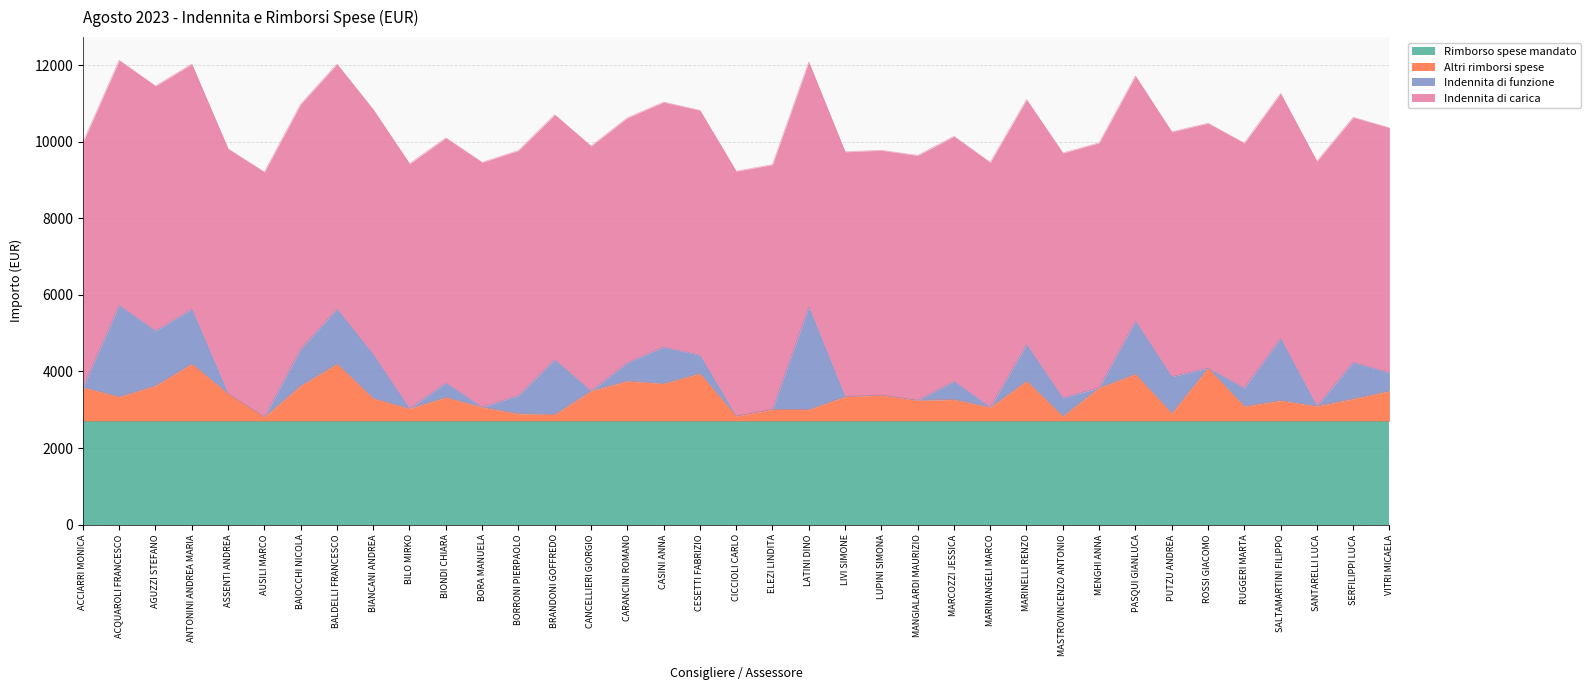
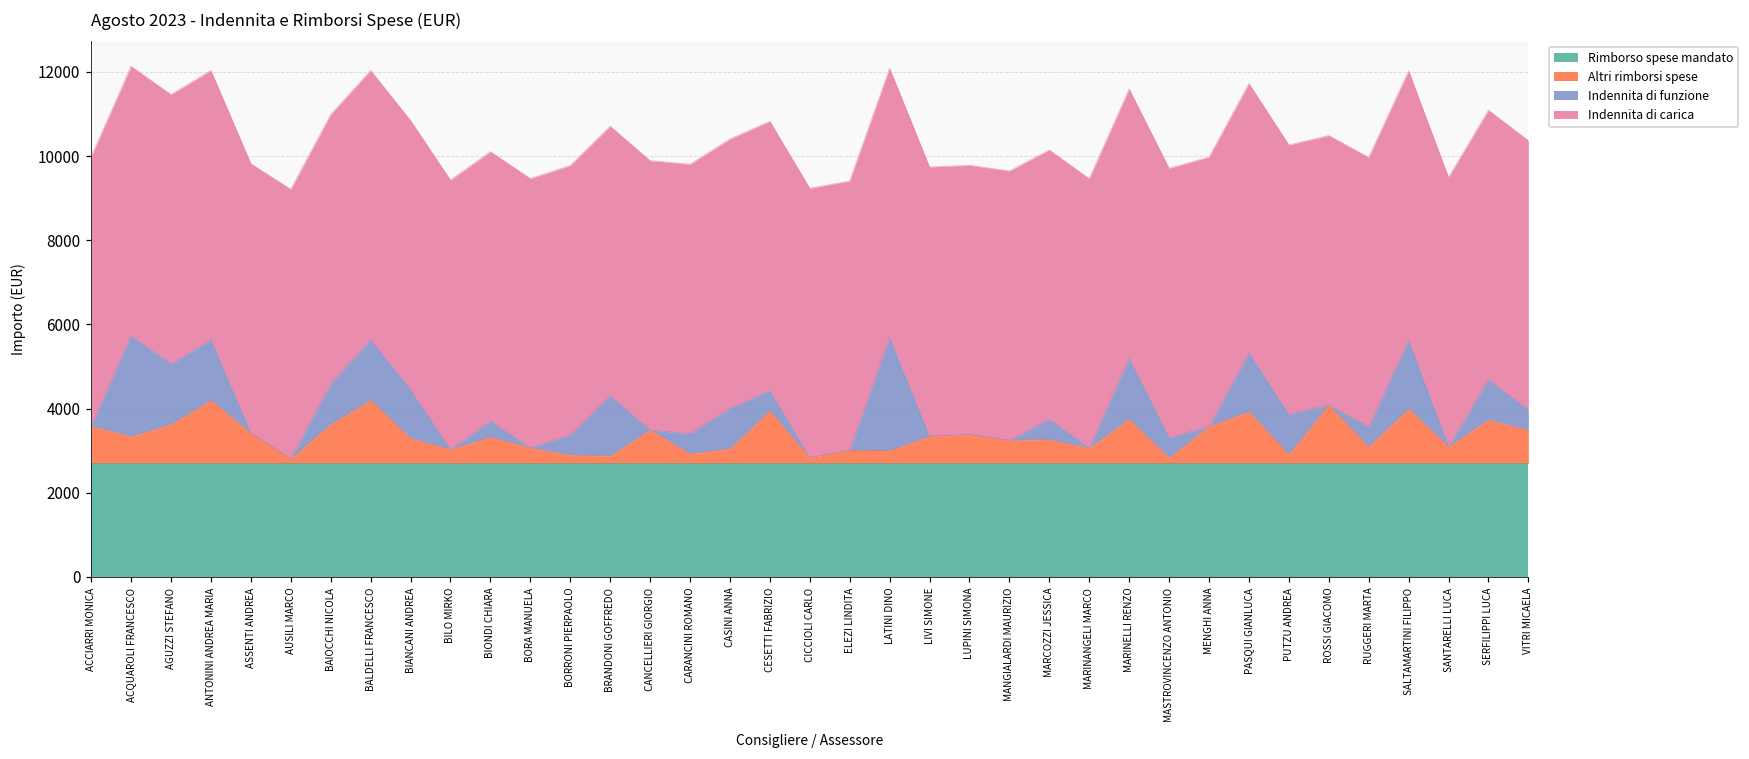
Altri rimborsi spese, CARANCINI ROMANO: 3800 -> 2900
Altri rimborsi spese, CASINI ANNA: 3700 -> 3000
Indennita di funzione, MARINELLI RENZO: 1000 -> 1400
Altri rimborsi spese, SALTAMARTINI FILIPPO: 3200 -> 4000
Altri rimborsi spese, SERFILIPPI LUCA: 3300 -> 3700
